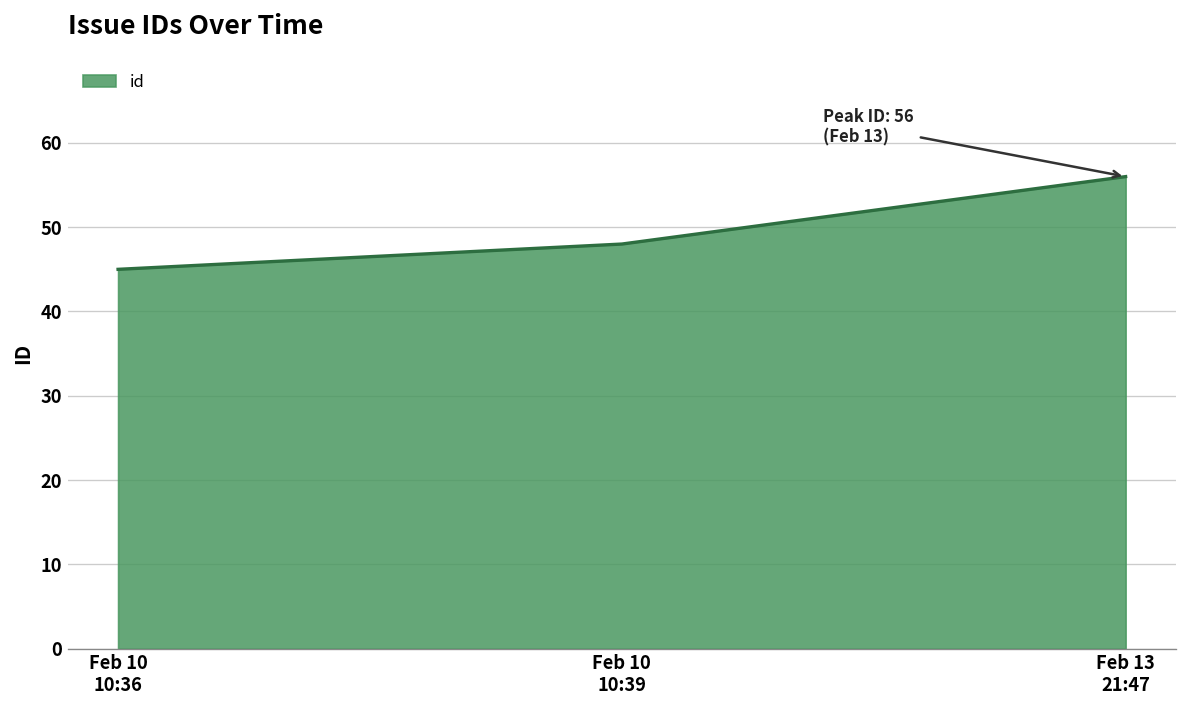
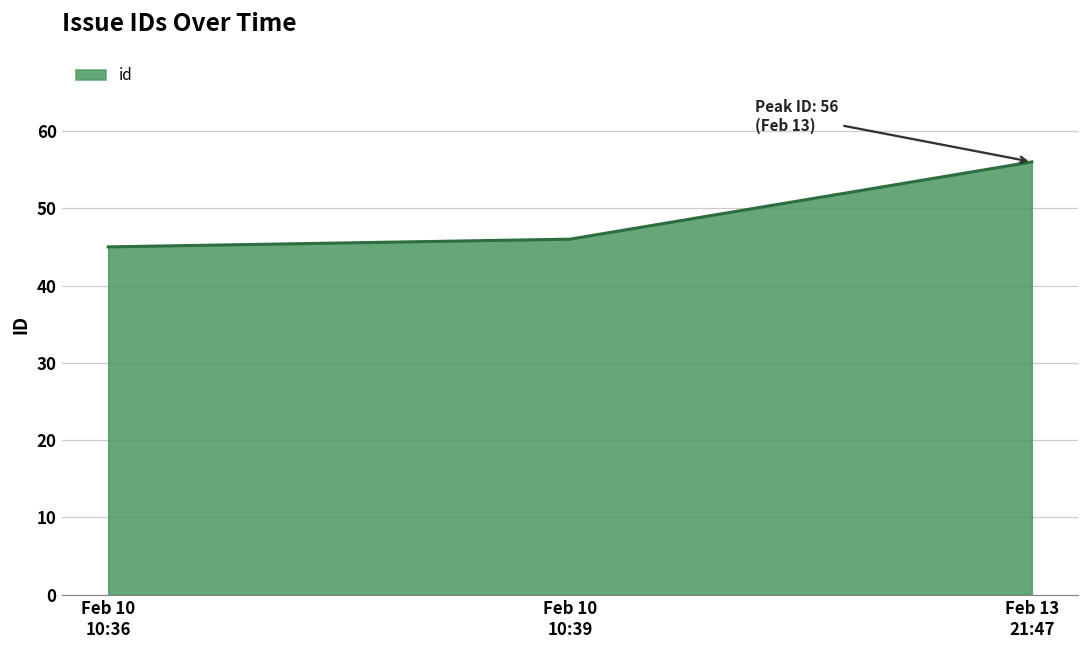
Feb 10 10:39: 48 -> 46
